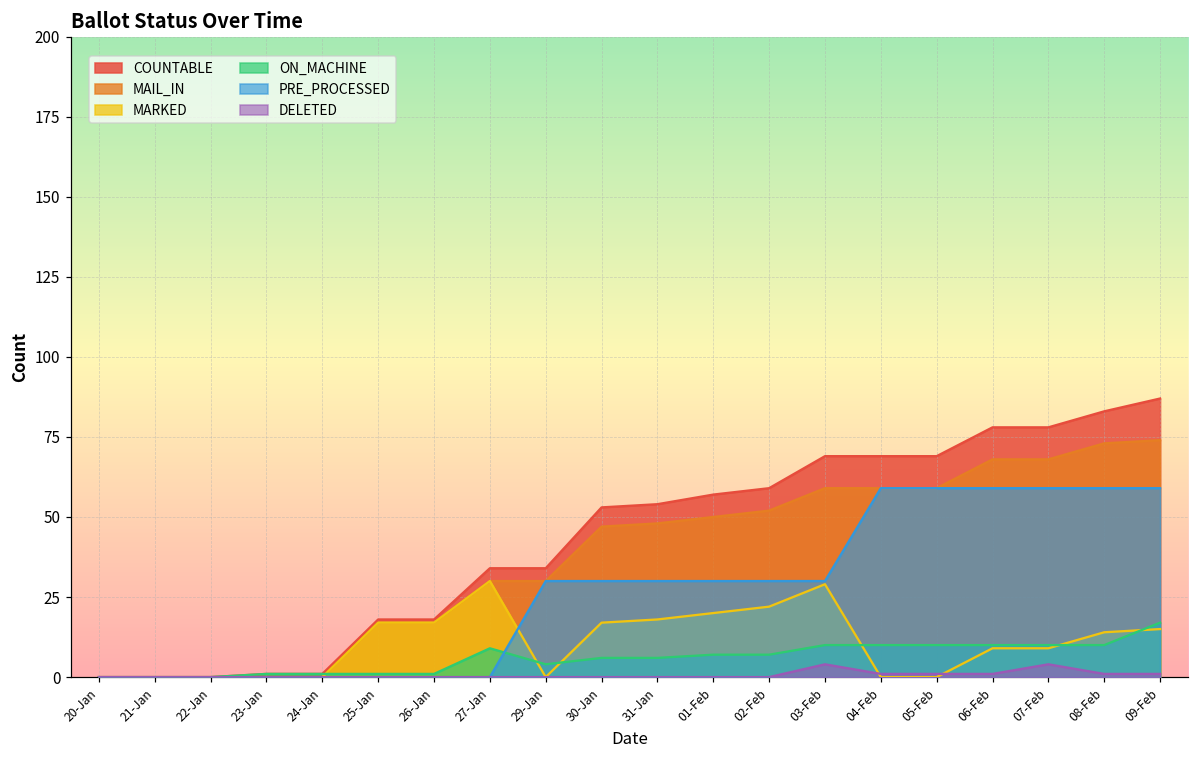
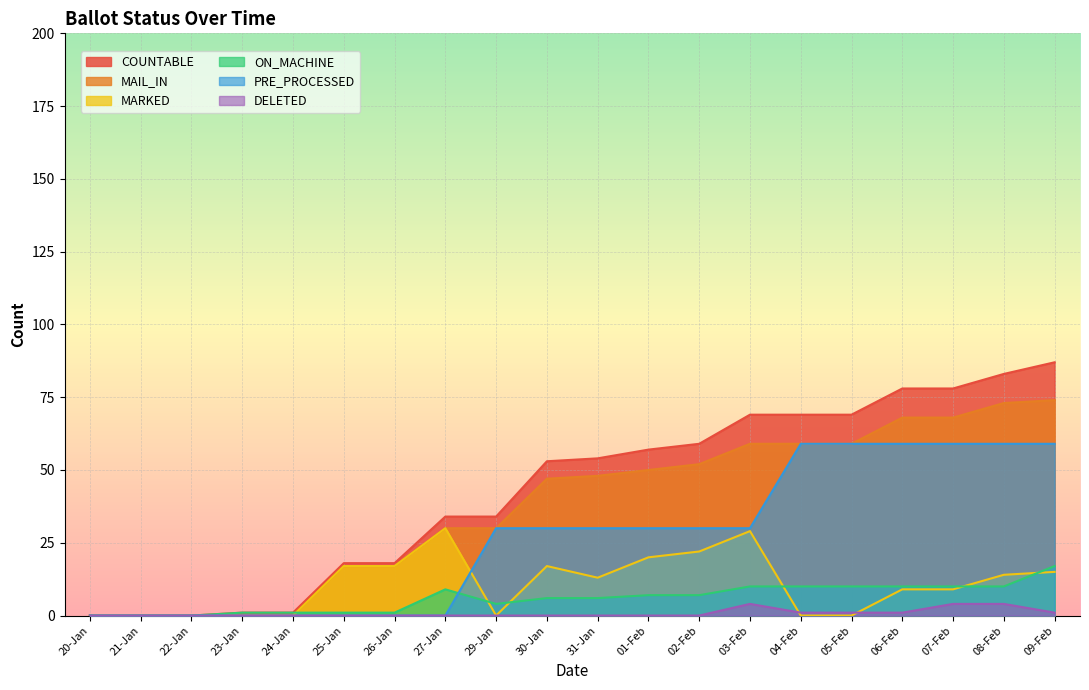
MARKED, 31-Jan: 18 -> 13
DELETED, 08-Feb: 1 -> 4
